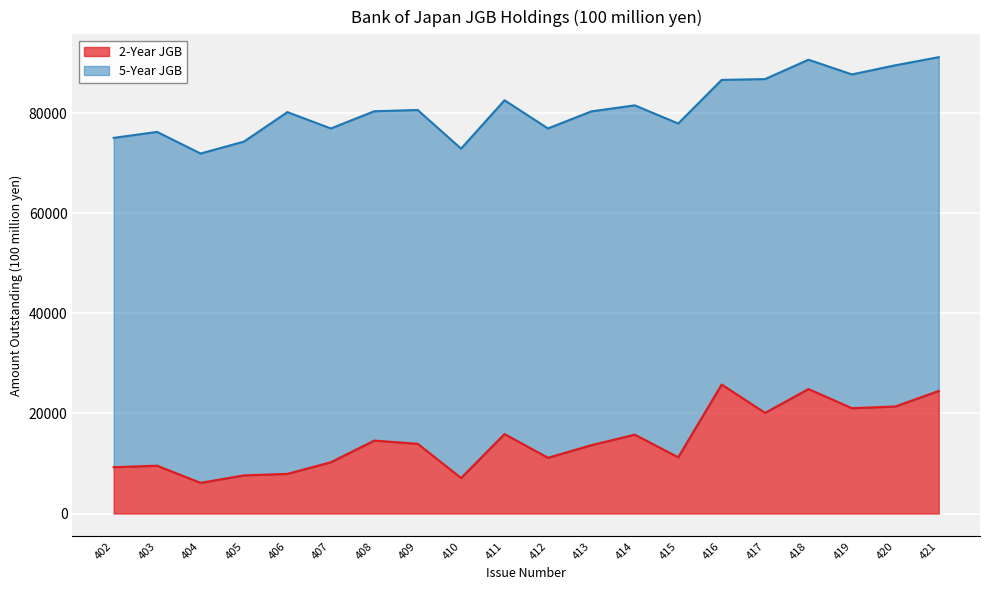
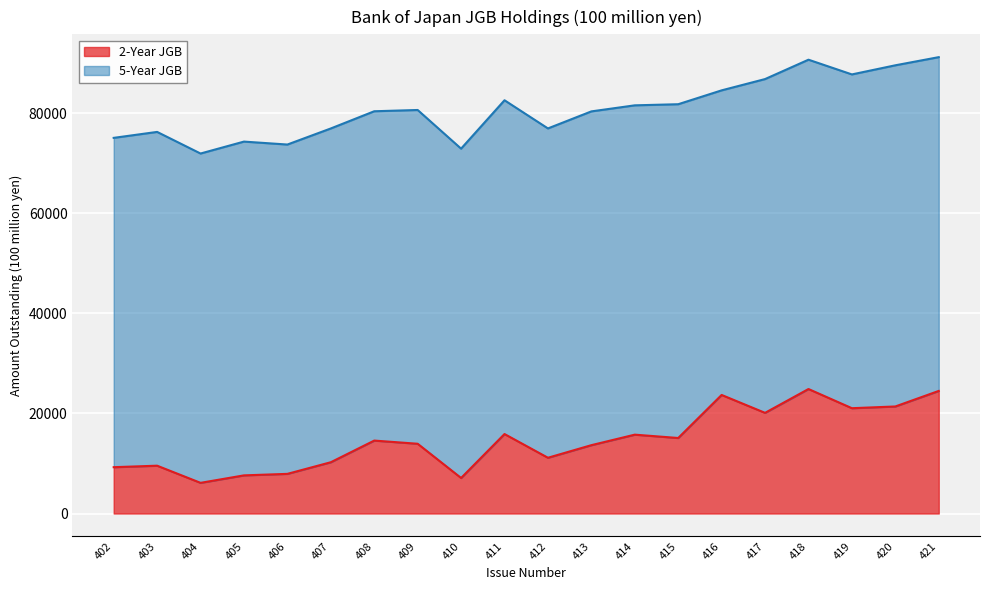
5-Year JGB, 406: 72000 -> 66000
2-Year JGB, 415: 11000 -> 15000
2-Year JGB, 416: 26000 -> 24000
